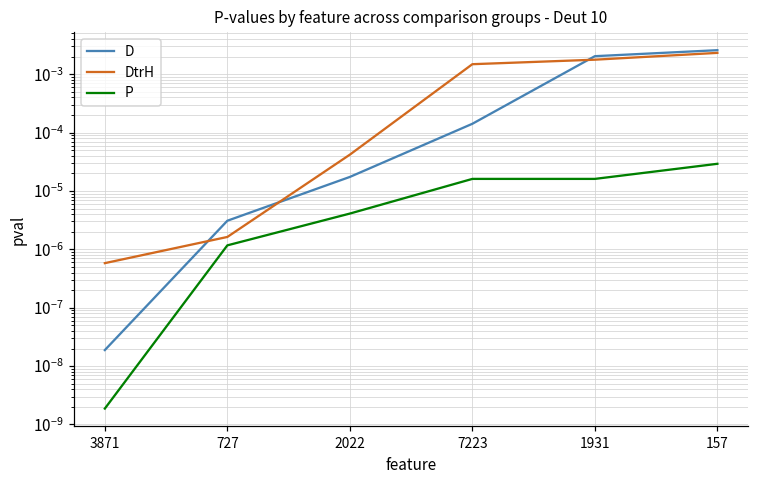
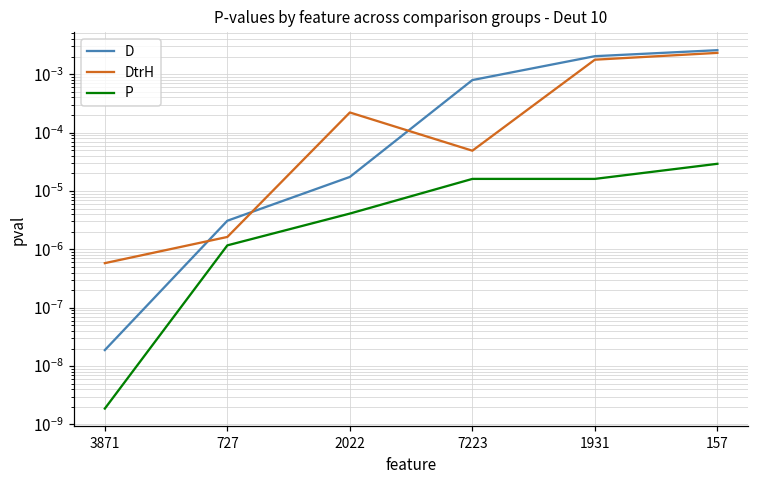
DtrH, 2022: 0.00004 -> 0.00022
D, 7223: 0.00014 -> 0.0008
DtrH, 7223: 0.0015 -> 0.00005
